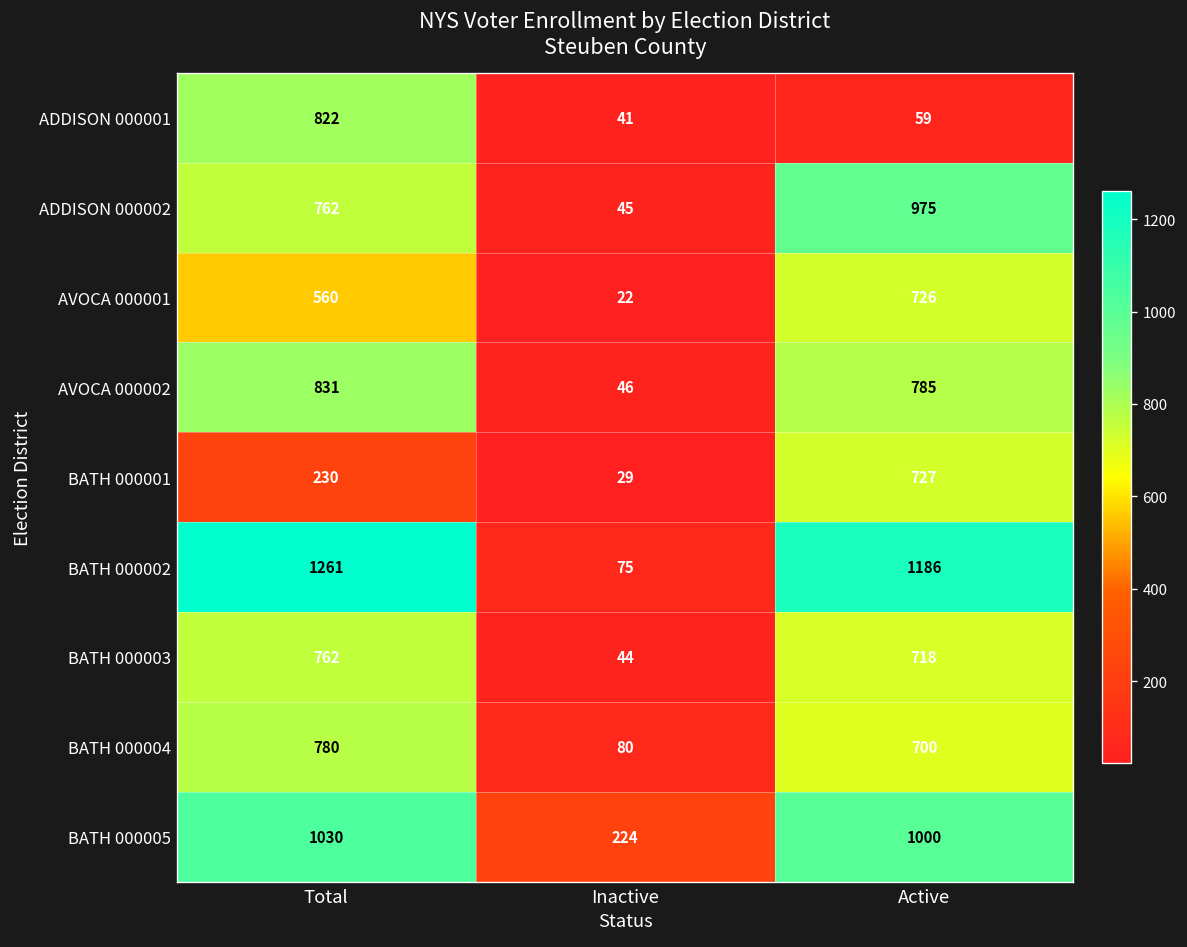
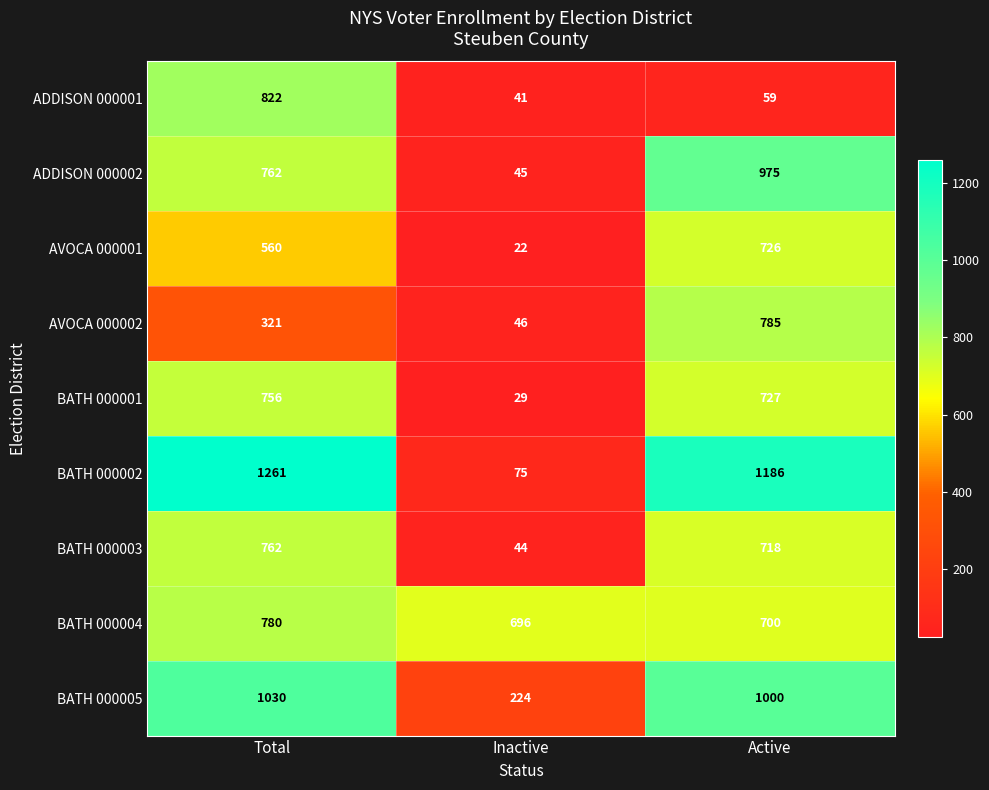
AVOCA 000002, Total: 831 -> 321
BATH 000001, Total: 230 -> 756
BATH 000004, Inactive: 80 -> 696
